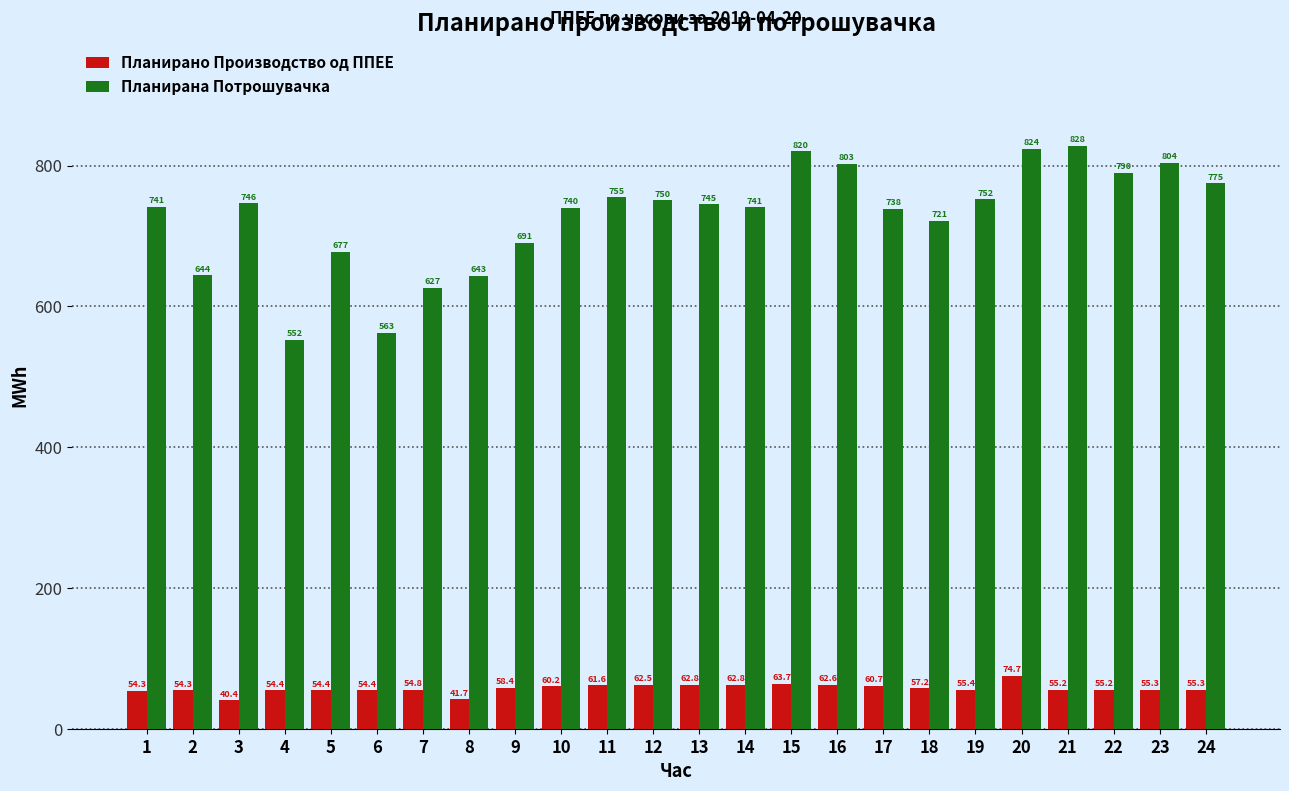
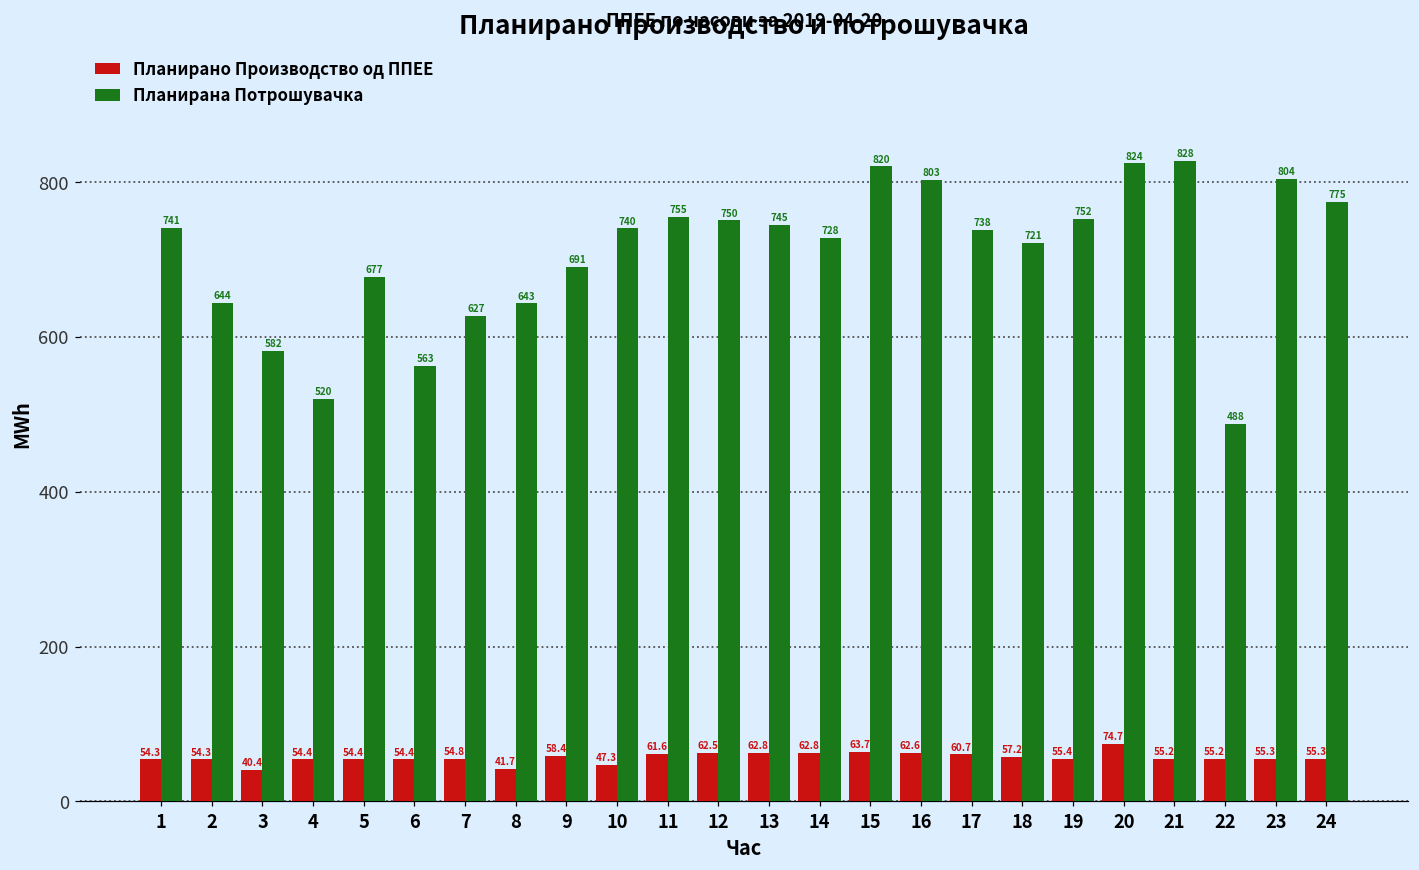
Планирана Потрошувачка, 3: 746 -> 582
Планирана Потрошувачка, 4: 552 -> 520
Планирано Производство од ППЕЕ, 10: 60.2 -> 47.3
Планирана Потрошувачка, 14: 741 -> 728
Планирана Потрошувачка, 22: 790 -> 488
